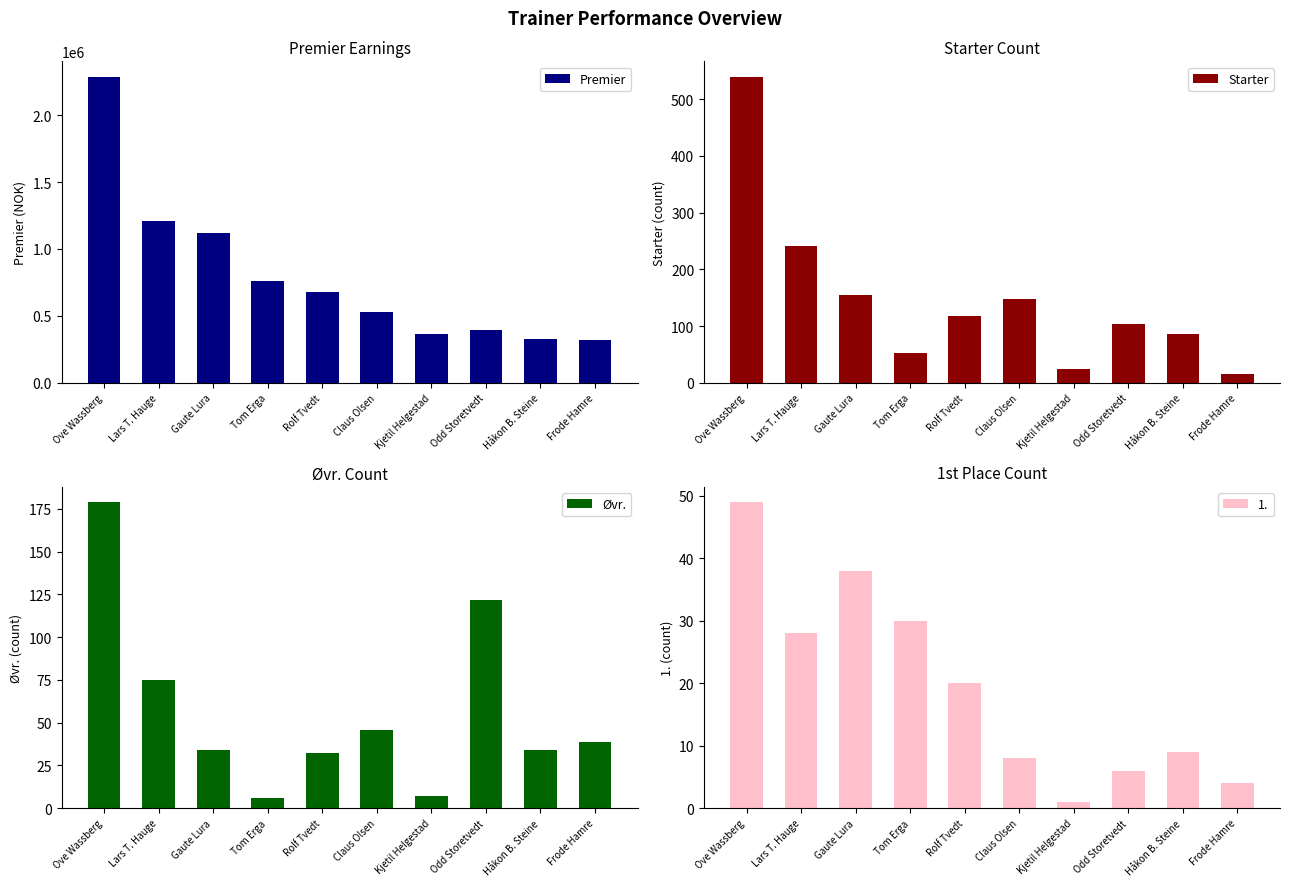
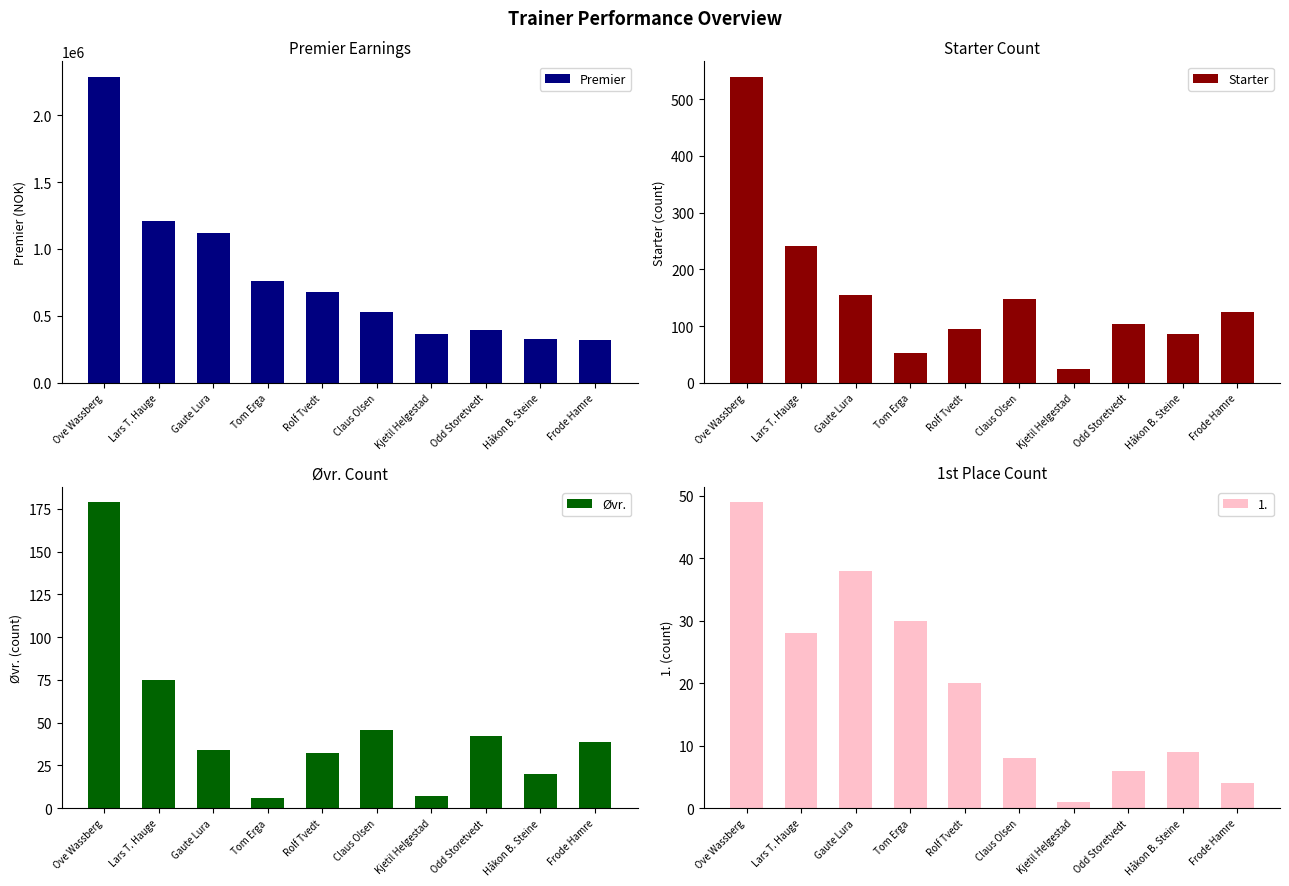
Starter Count, Rolf Tvedt: 120 -> 100
Starter Count, Frode Hamre: 20 -> 120
Øvr. Count, Odd Storetvedt: 122 -> 42
Øvr. Count, Håkon B. Steine: 34 -> 20
